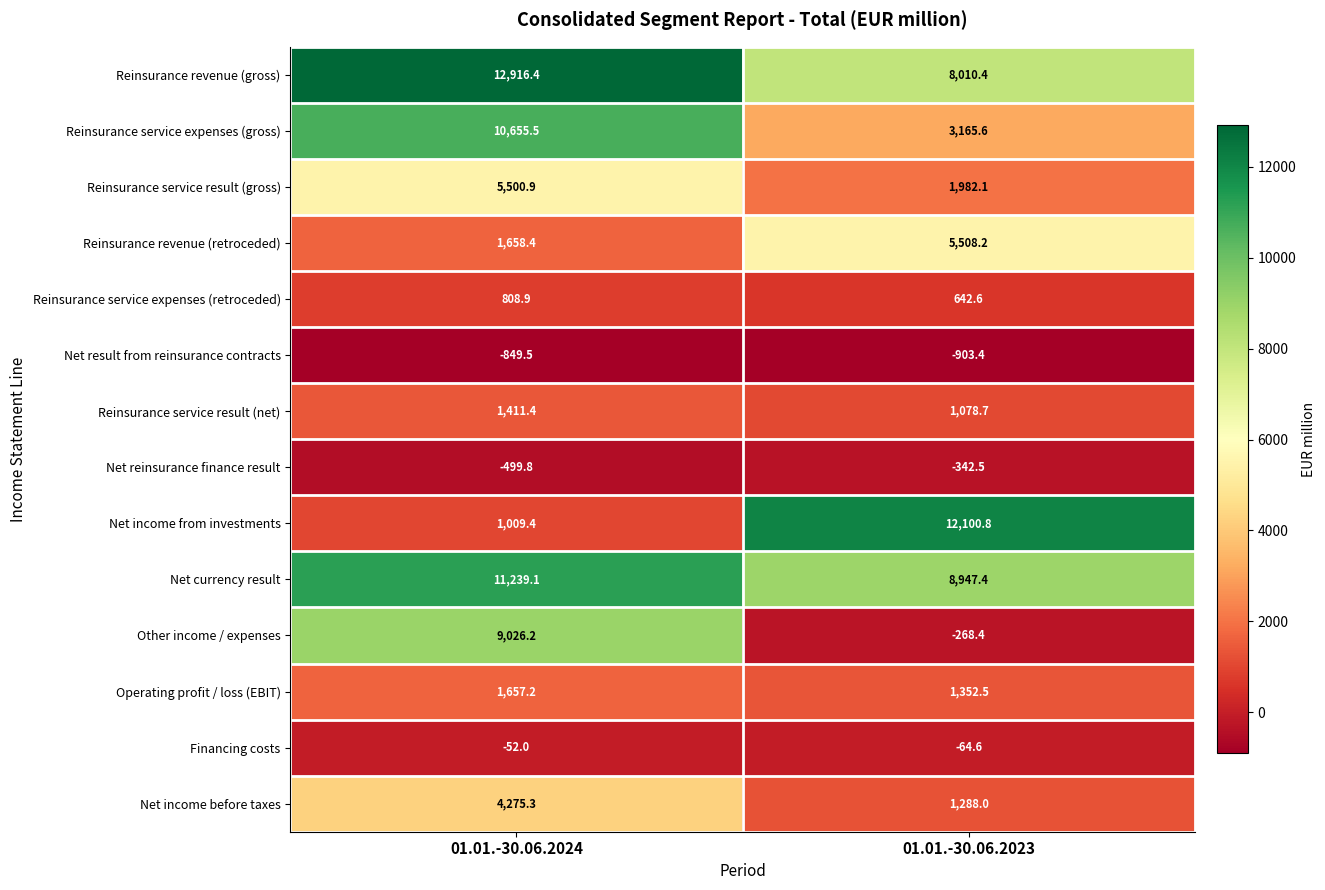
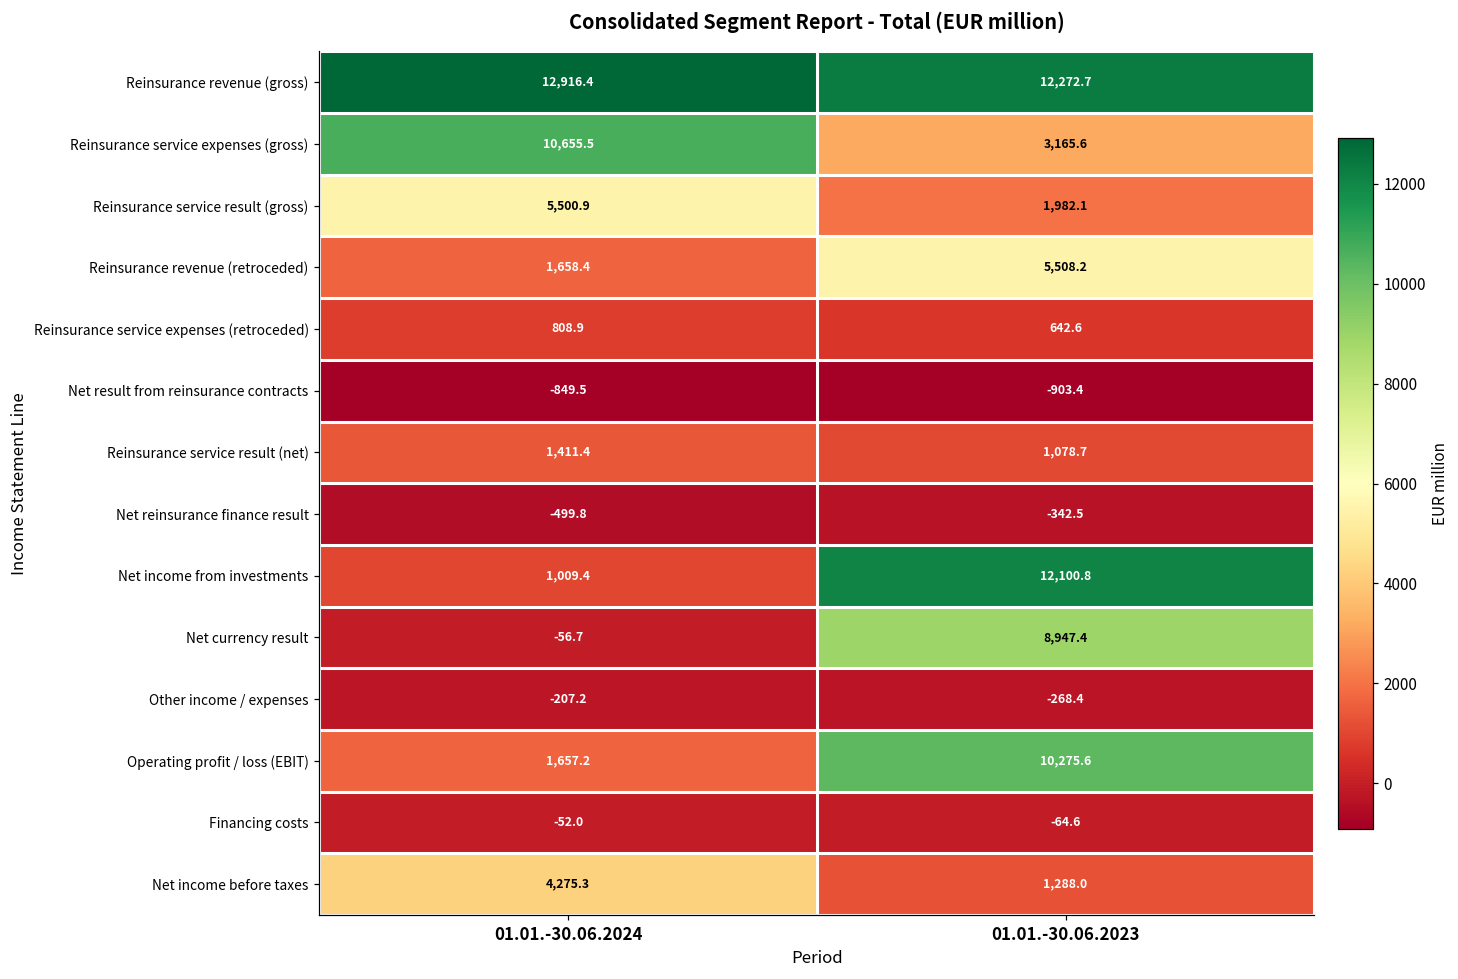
Reinsurance revenue (gross), 01.01.-30.06.2023: 8,010.4 -> 12,272.7
Net currency result, 01.01.-30.06.2024: 11,239.1 -> -56.7
Other income / expenses, 01.01.-30.06.2024: 9,026.2 -> -207.2
Operating profit / loss (EBIT), 01.01.-30.06.2023: 1,352.5 -> 10,275.6
